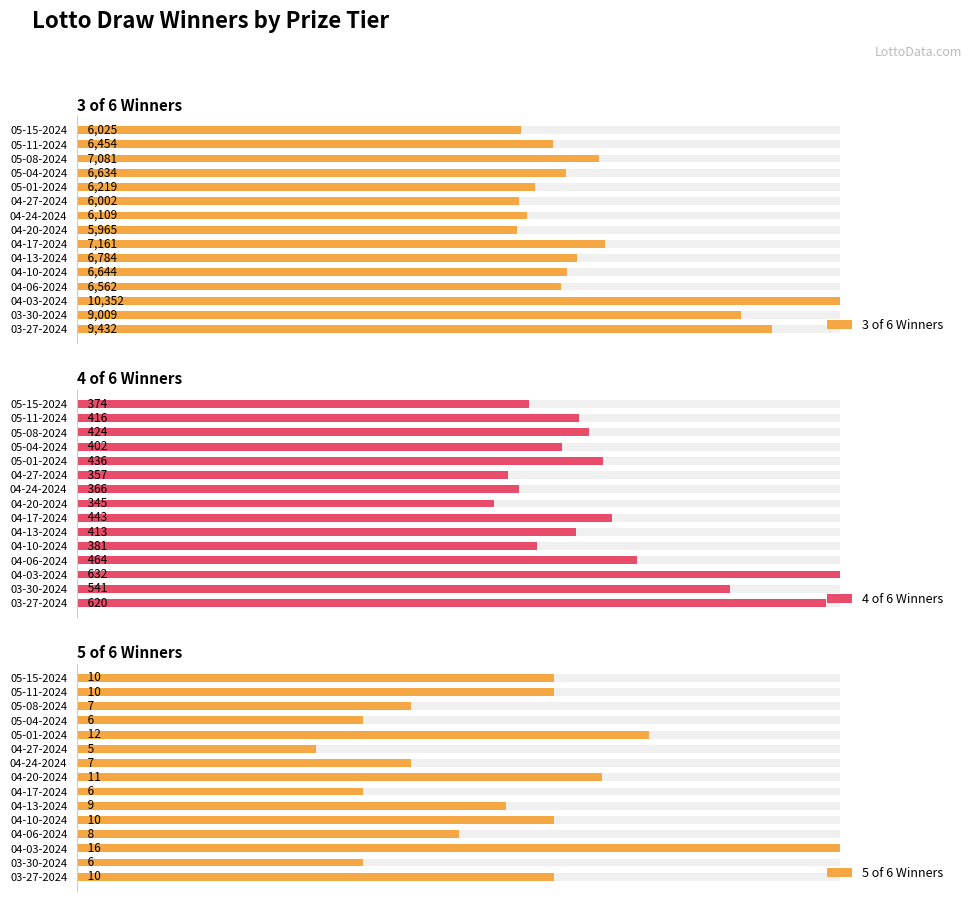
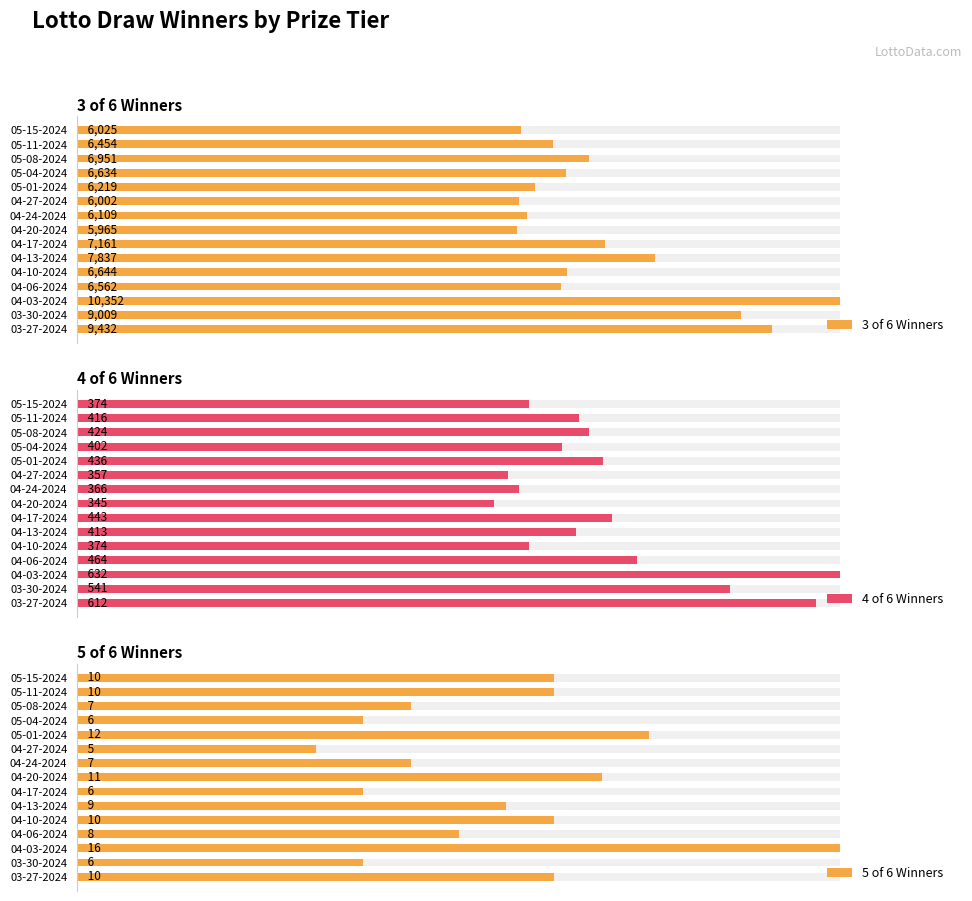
3 of 6 Winners, 3 of 6 Winners, 05-08-2024: 7,081 -> 6,951
3 of 6 Winners, 3 of 6 Winners, 04-13-2024: 6,784 -> 7,837
4 of 6 Winners, 4 of 6 Winners, 04-10-2024: 381 -> 374
4 of 6 Winners, 4 of 6 Winners, 03-27-2024: 620 -> 612
